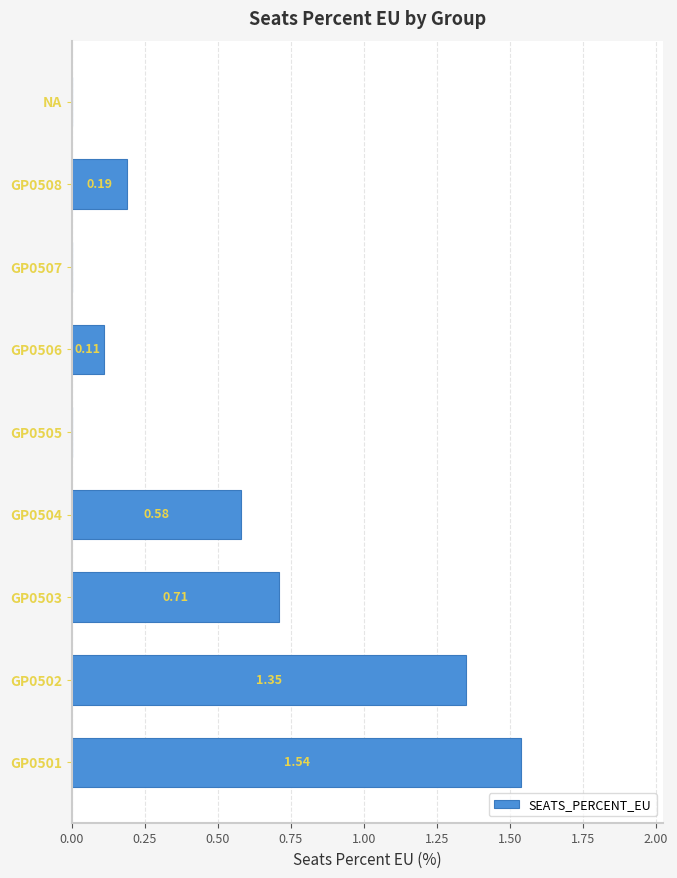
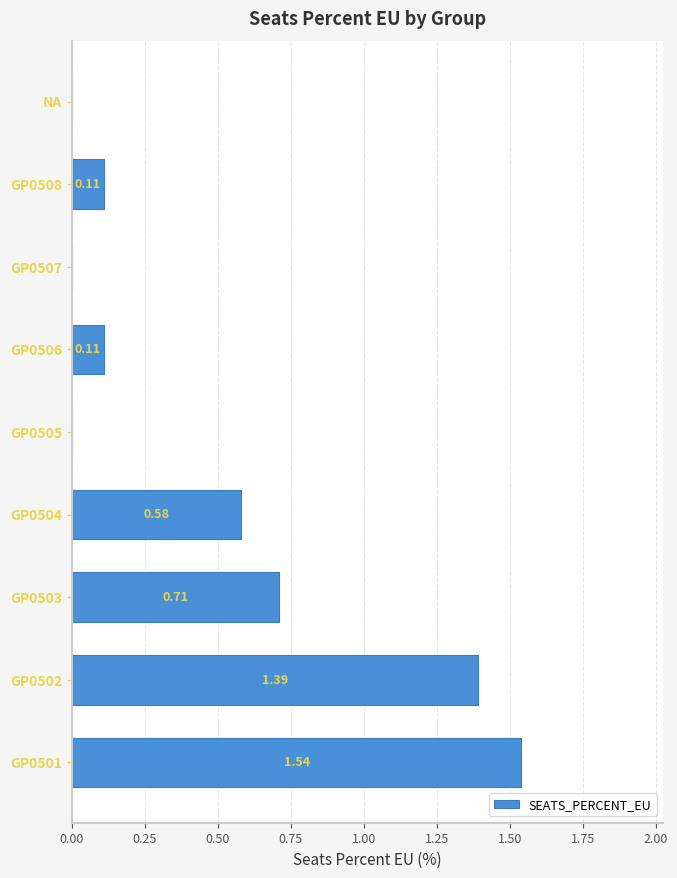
GP0508: 0.19 -> 0.11
GP0502: 1.35 -> 1.39
